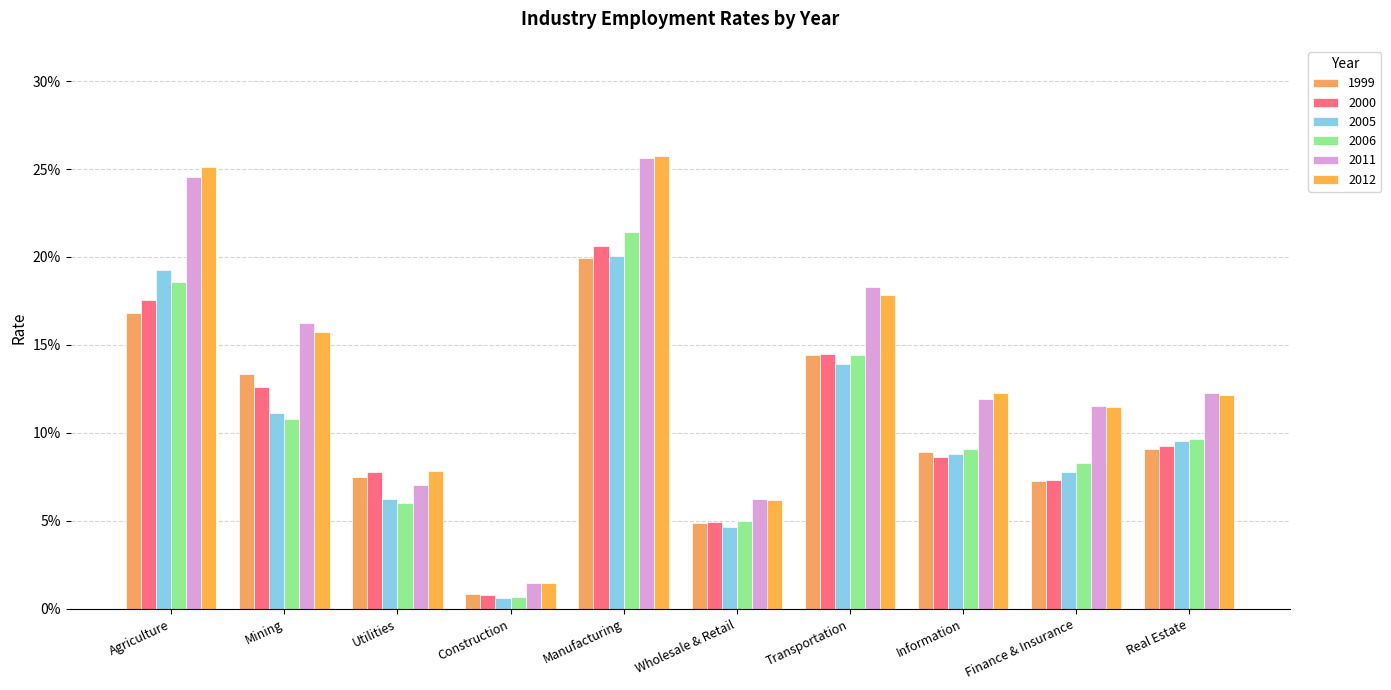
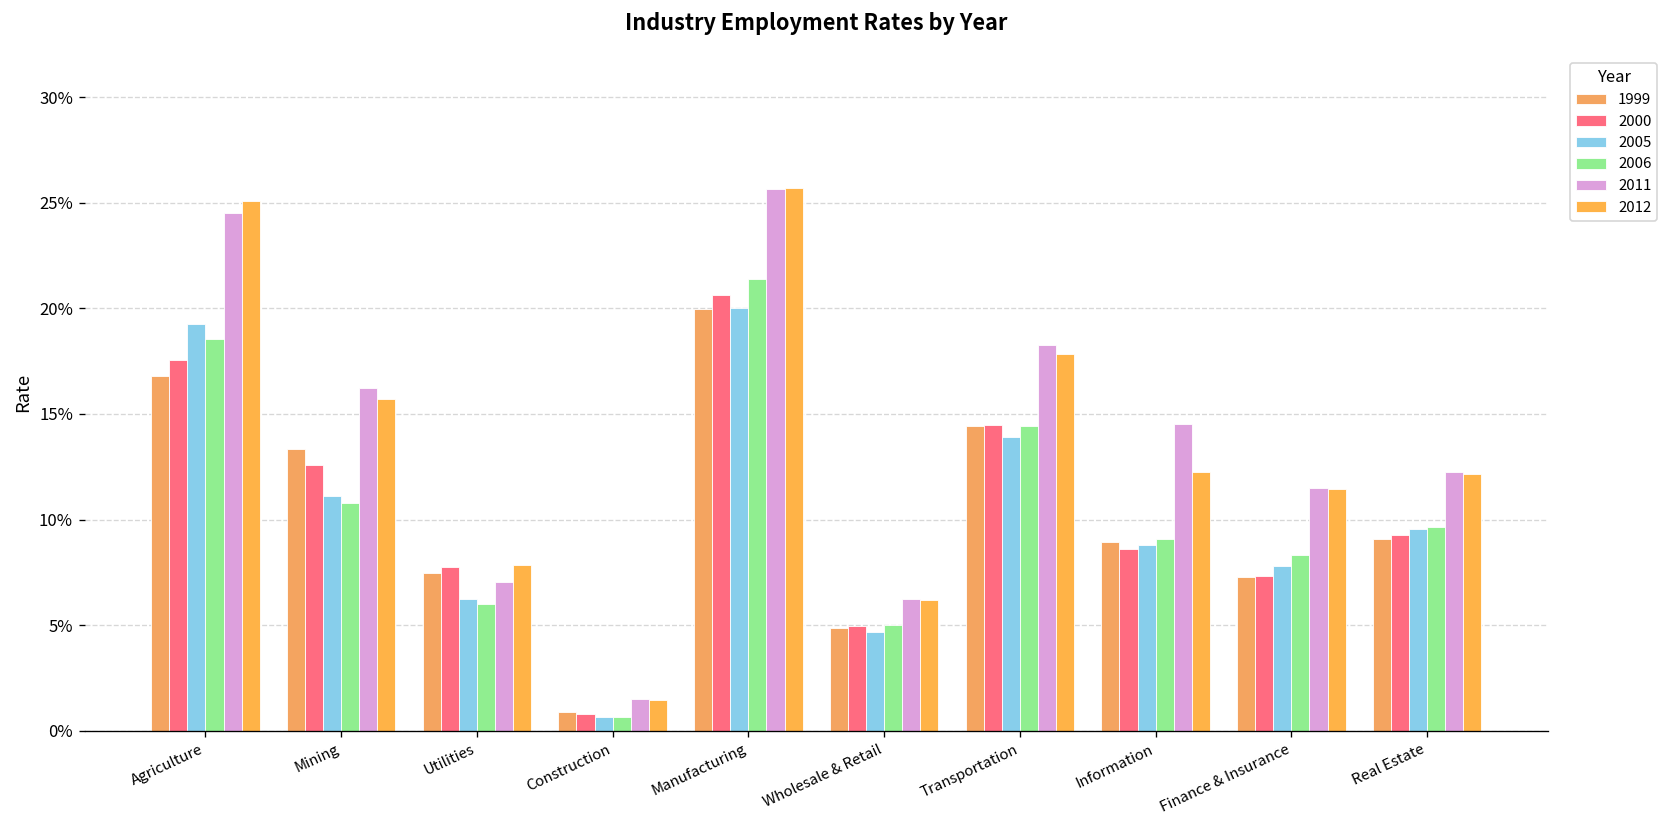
2011, Information: 11.9% -> 14.5%
